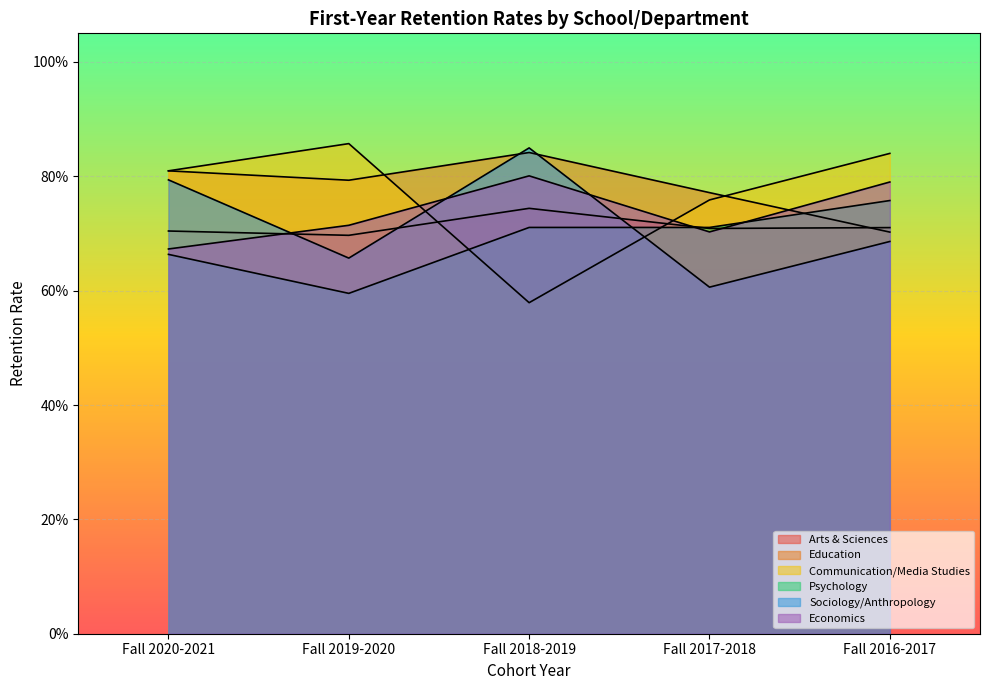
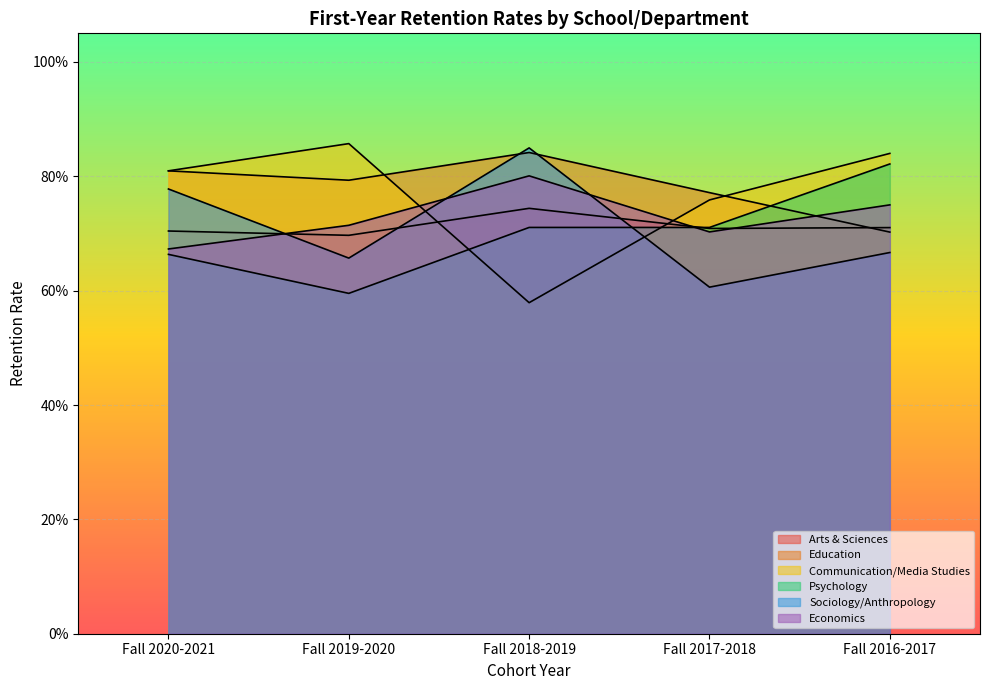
Sociology/Anthropology, Fall 2020-2021: 79% -> 78%
Psychology, Fall 2016-2017: 76% -> 82%
Sociology/Anthropology, Fall 2016-2017: 69% -> 67%
Economics, Fall 2016-2017: 79% -> 75%
